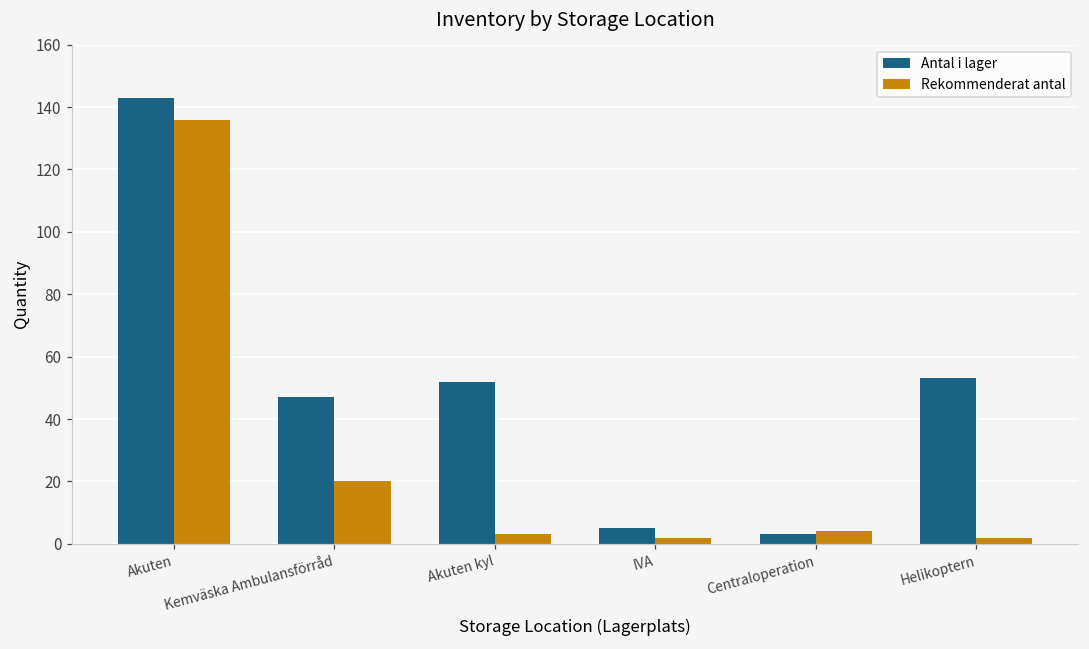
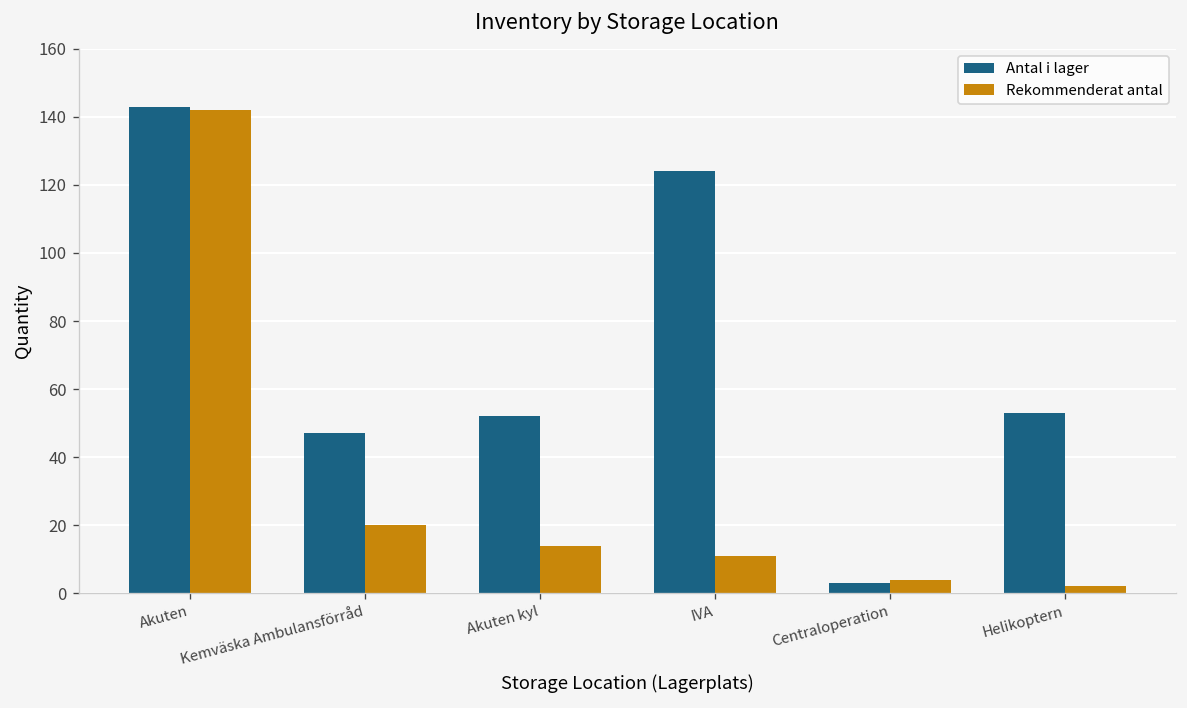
Rekommenderat antal, Akuten: 136 -> 142
Rekommenderat antal, Akuten kyl: 3 -> 14
Antal i lager, IVA: 5 -> 124
Rekommenderat antal, IVA: 2 -> 11
